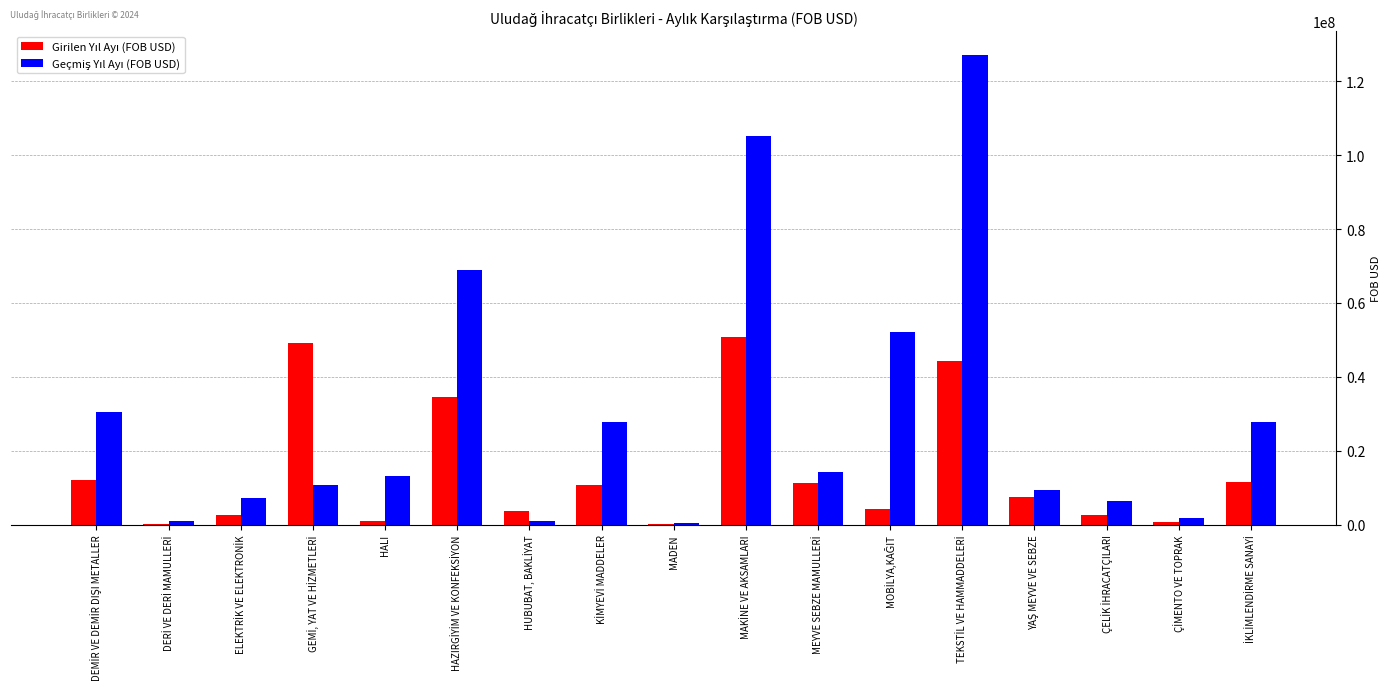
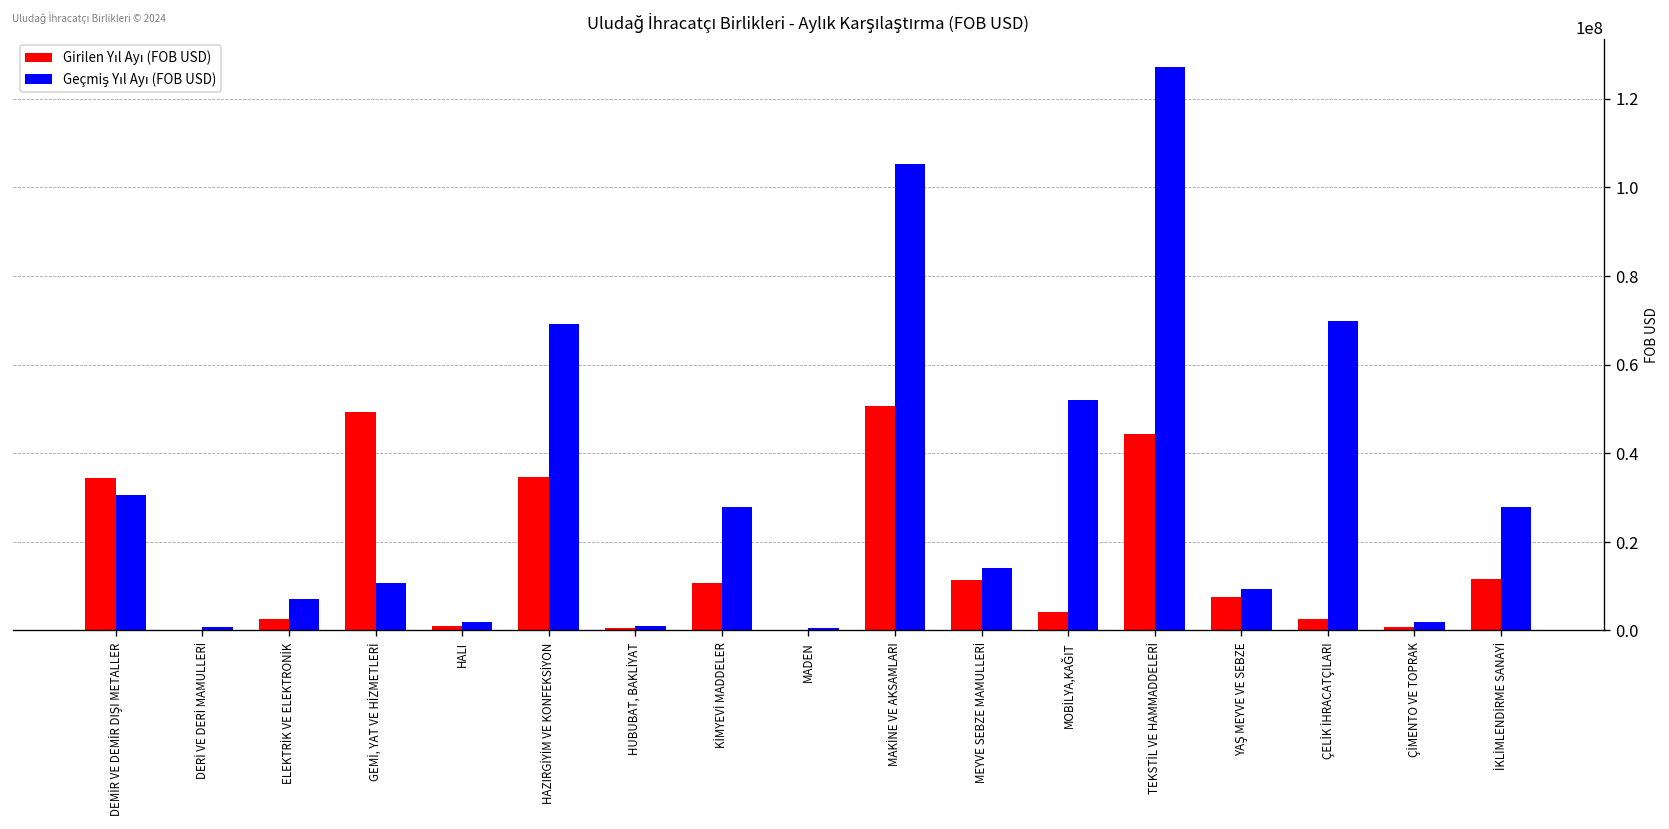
Girilen Yıl Ayı (FOB USD), DEMİR VE DEMİR DIŞI METALLER: 12000000 -> 34000000
Geçmiş Yıl Ayı (FOB USD), HALI: 13000000 -> 2000000
Girilen Yıl Ayı (FOB USD), HUBUBAT, BAKLİYAT: 4000000 -> 1000000
Geçmiş Yıl Ayı (FOB USD), ÇELİK İHRACATÇILARI: 6000000 -> 70000000
